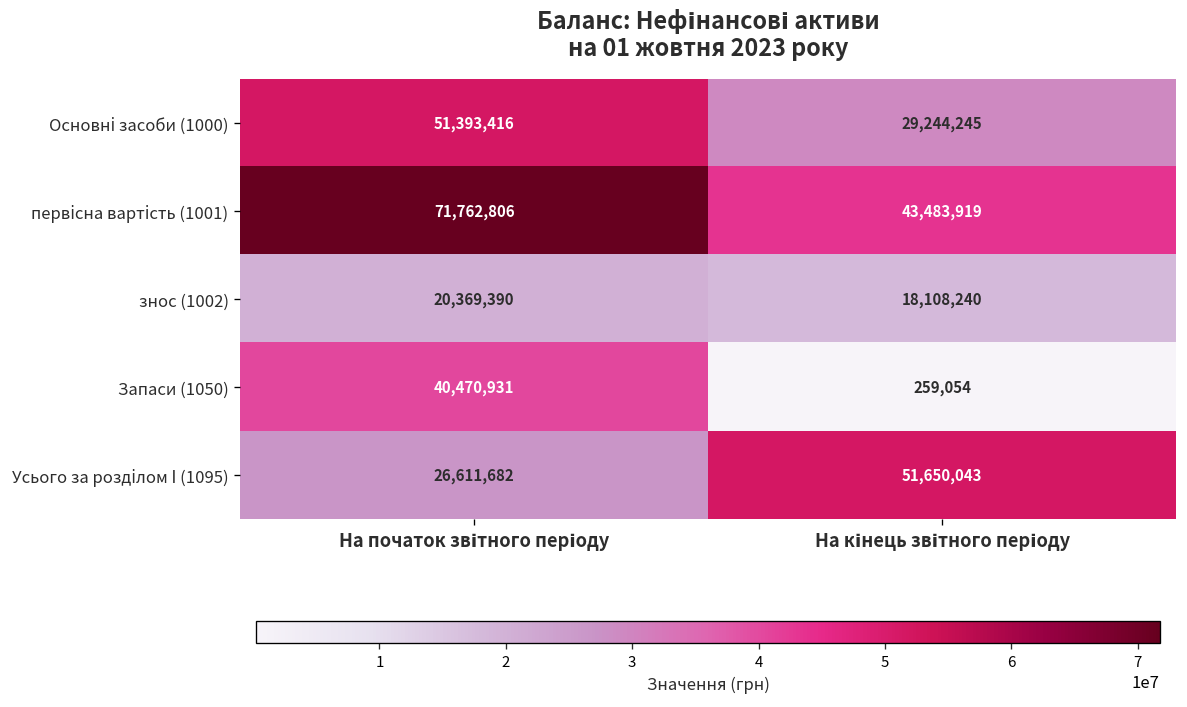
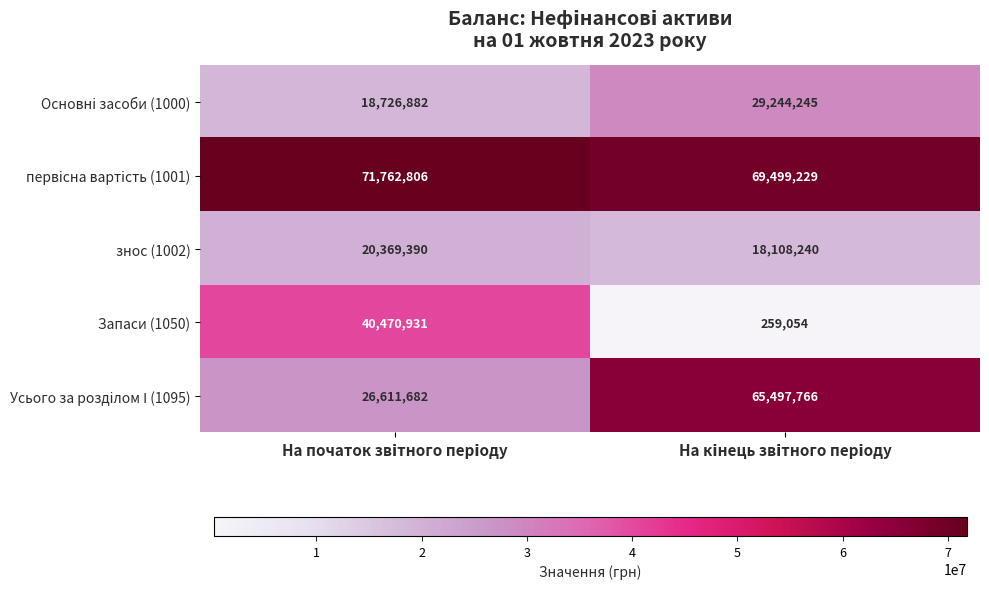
Основні засоби (1000), На початок звітного періоду: 51,393,416 -> 18,726,882
первісна вартість (1001), На кінець звітного періоду: 43,483,919 -> 69,499,229
Усього за розділом І (1095), На кінець звітного періоду: 51,650,043 -> 65,497,766
